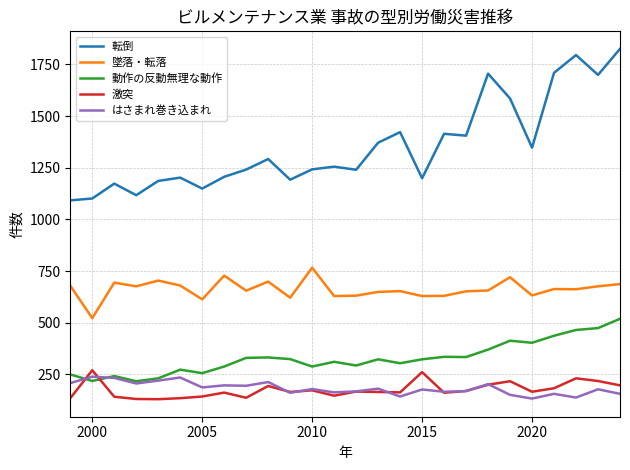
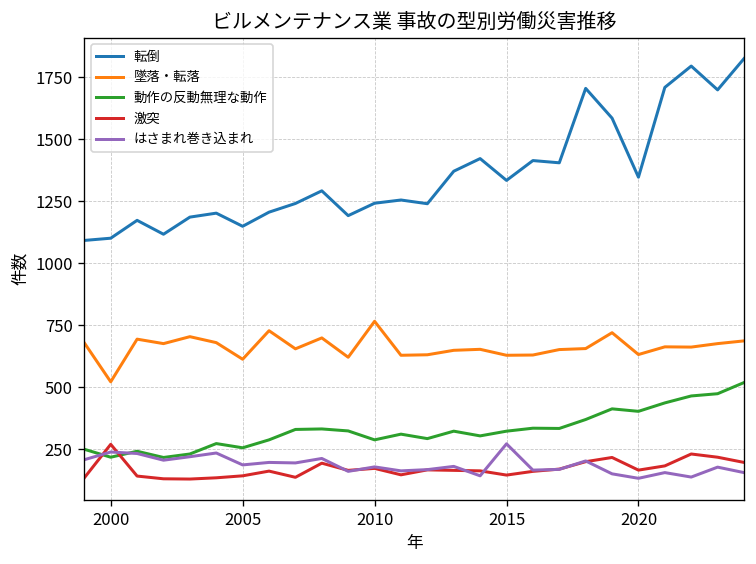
転倒, 2015: 1200 -> 1330
激突, 2015: 260 -> 150
はさまれ巻き込まれ, 2015: 180 -> 270
